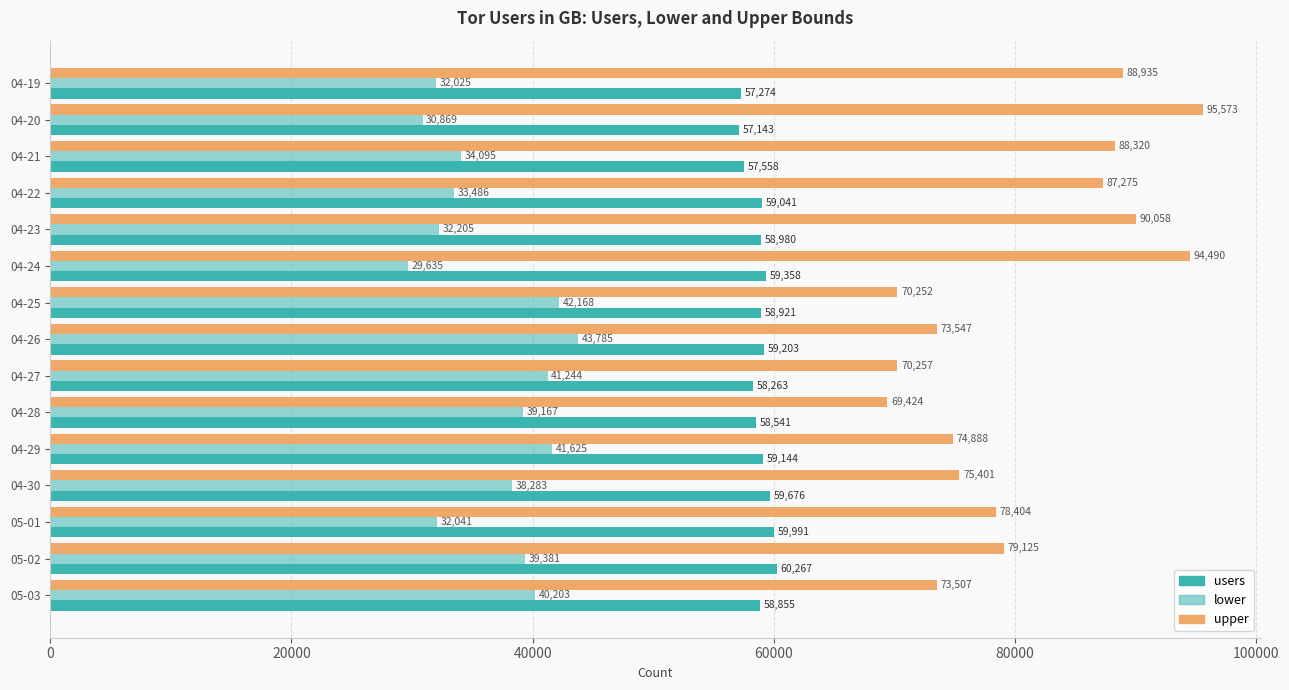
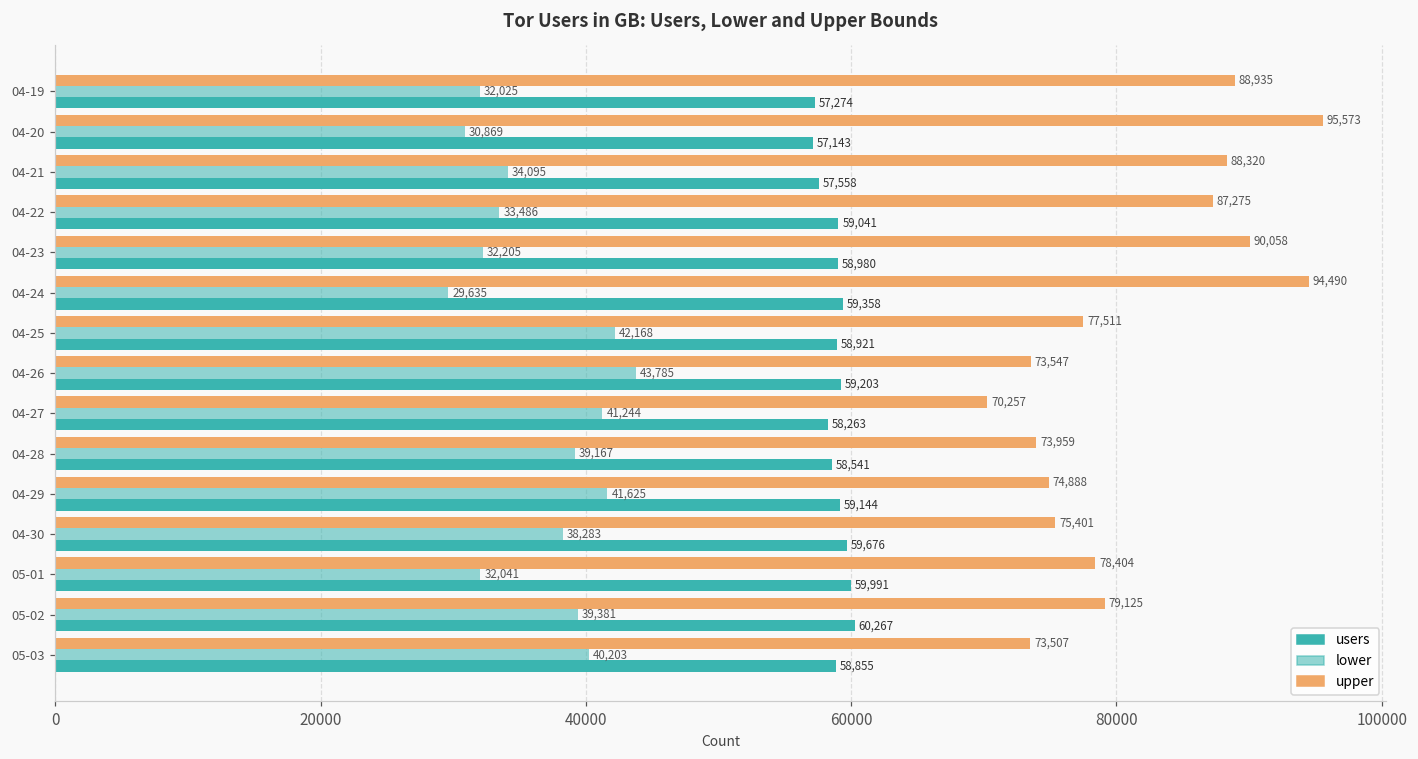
upper, 04-25: 70,252 -> 77,511
upper, 04-28: 69,424 -> 73,959
